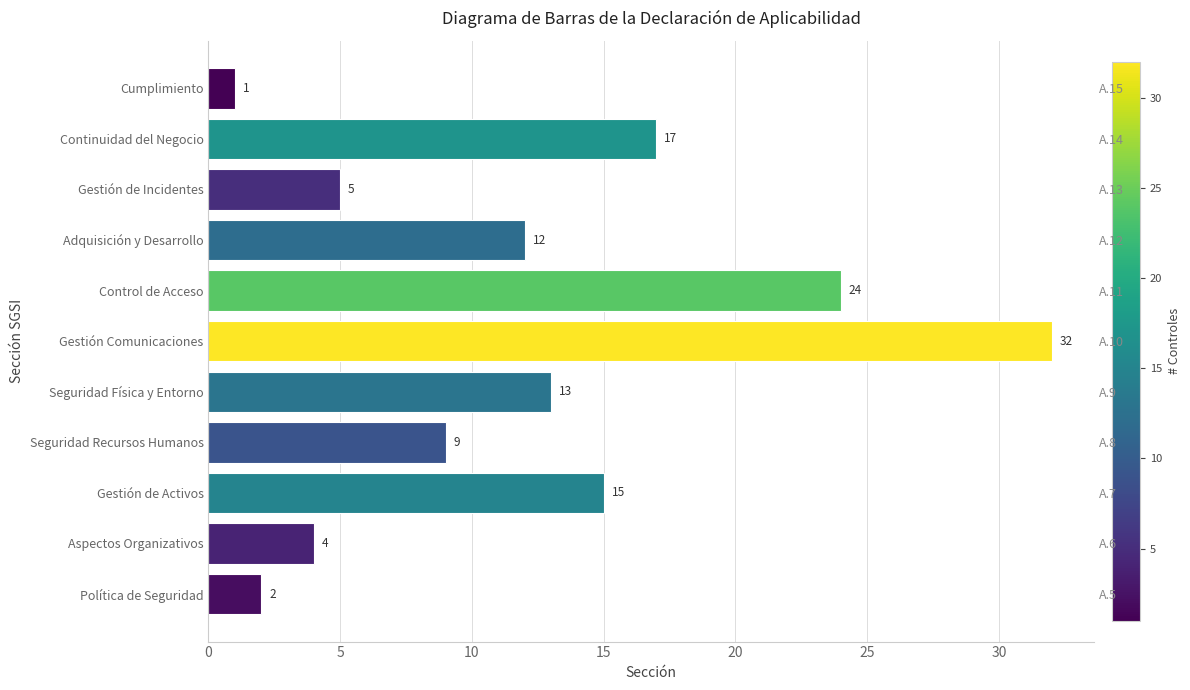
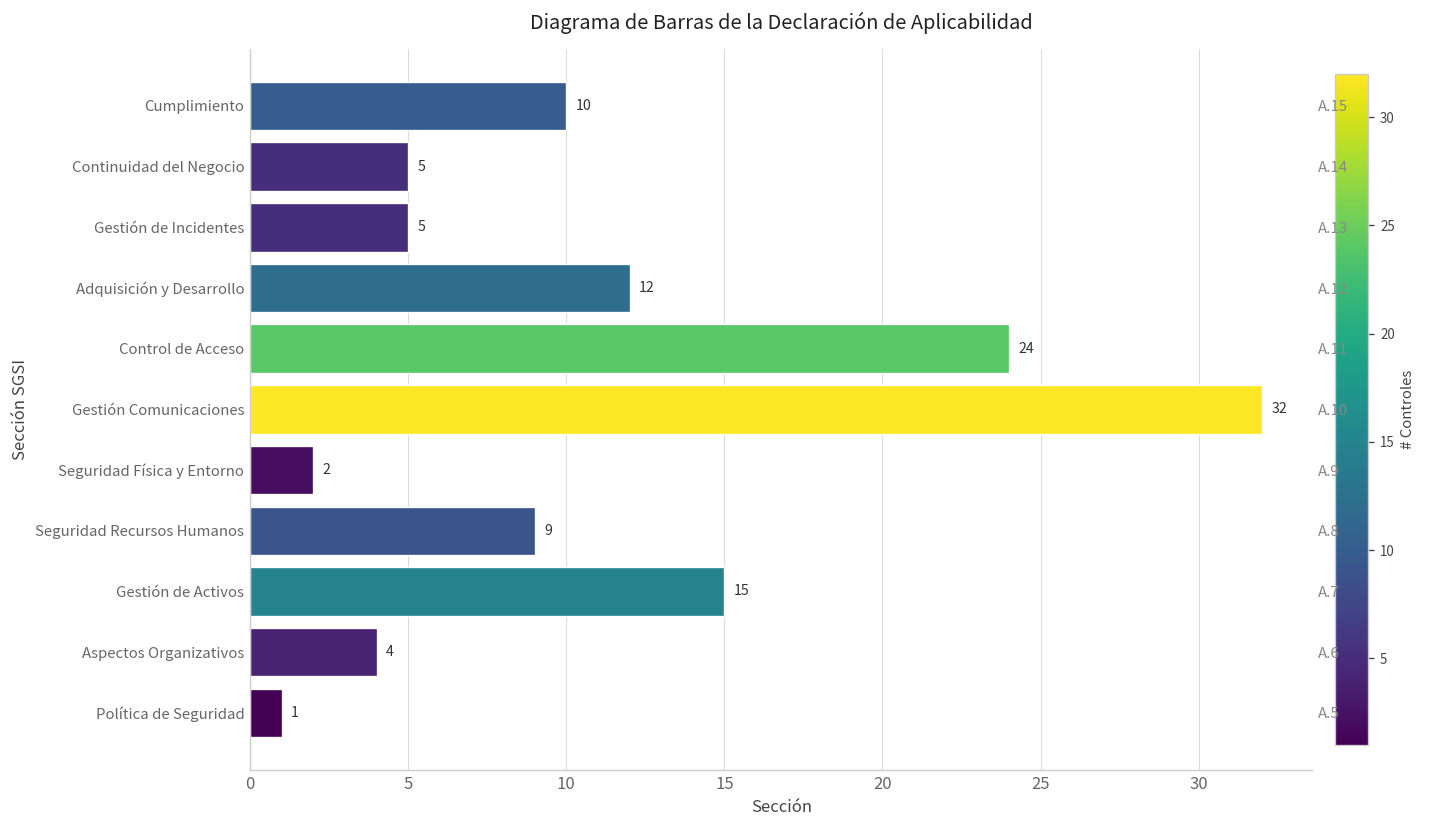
Cumplimiento: 1 -> 10
Continuidad del Negocio: 17 -> 5
Seguridad Física y Entorno: 13 -> 2
Política de Seguridad: 2 -> 1
